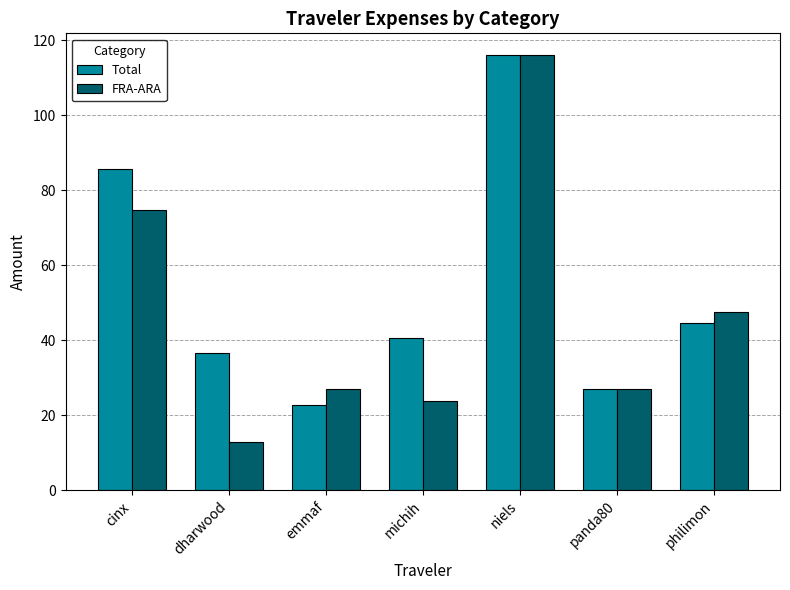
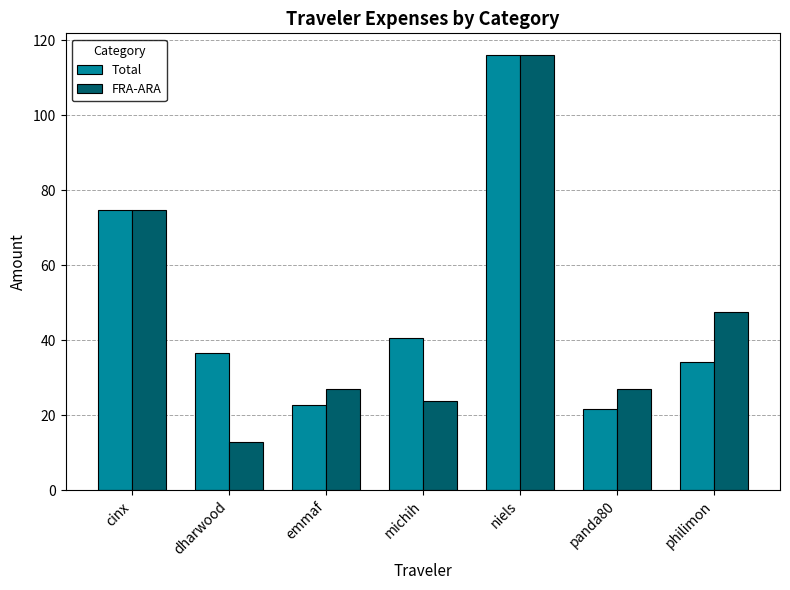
Total, cinx: 86 -> 75
Total, panda80: 27 -> 22
Total, philimon: 45 -> 34
